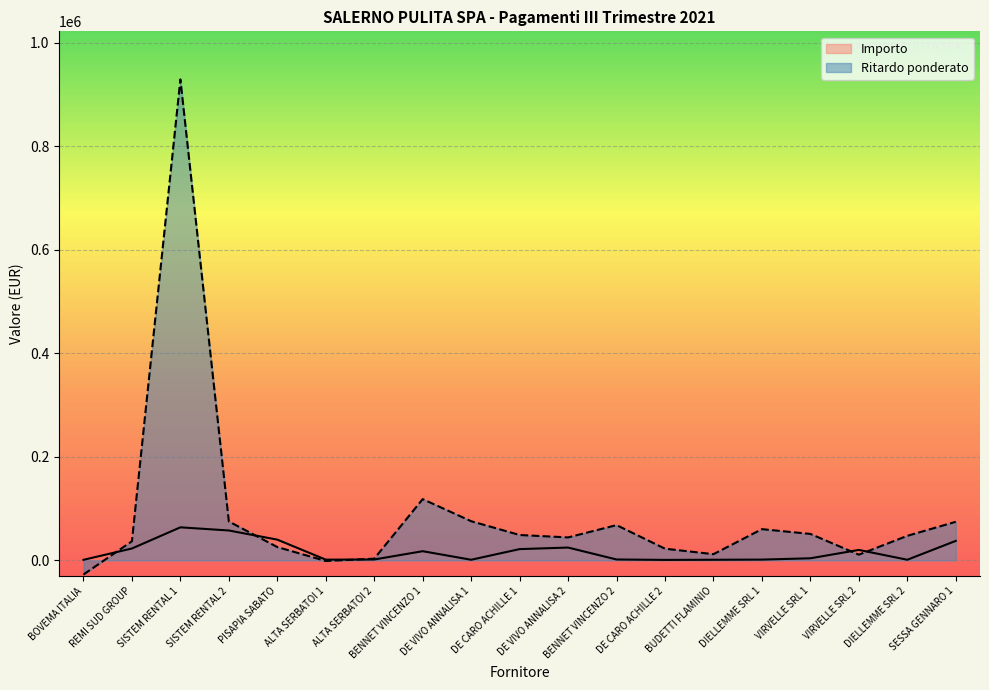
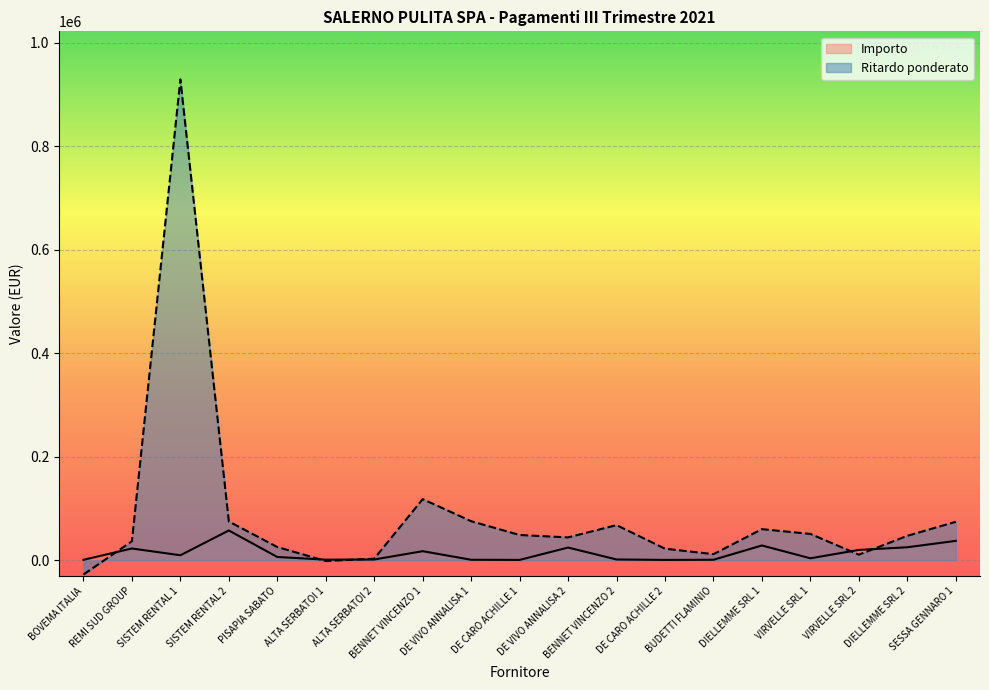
Importo, SISTEM RENTAL 1: 60000 -> 10000
Importo, PISAPIA SABATO: 40000 -> 10000
Importo, DE CARO ACHILLE 1: 20000 -> 0
Importo, DIELLEMME SRL 1: 0 -> 30000
Importo, DIELLEMME SRL 2: 0 -> 30000
